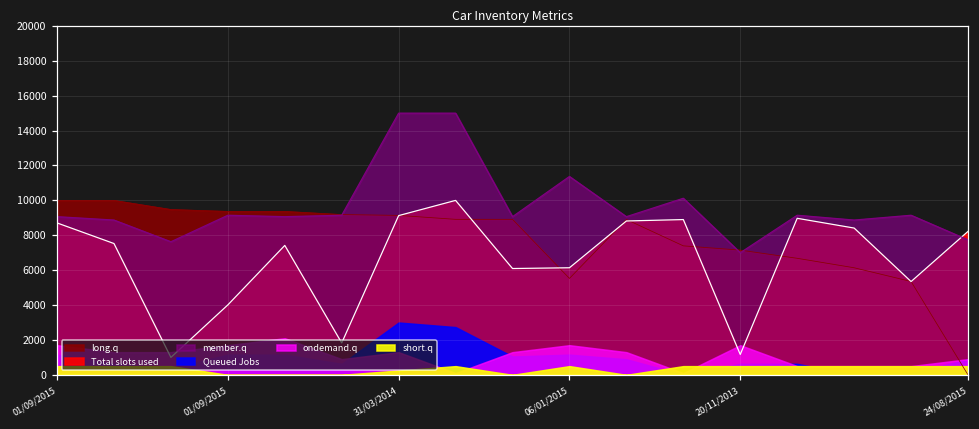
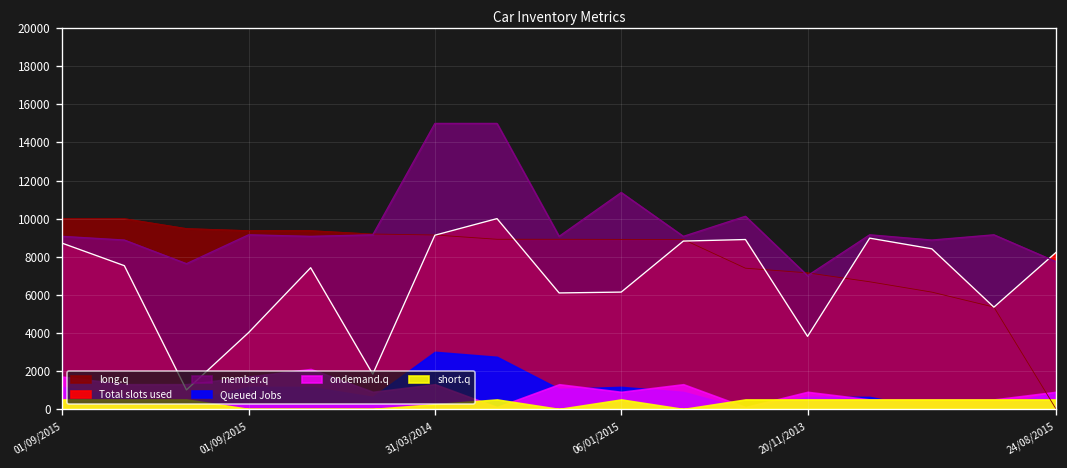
long.q, 06/01/2015: 5500 -> 8900
ondemand.q, 06/01/2015: 1700 -> 900
Total slots used, 20/11/2013: 1200 -> 3800
ondemand.q, 20/11/2013: 1700 -> 900
